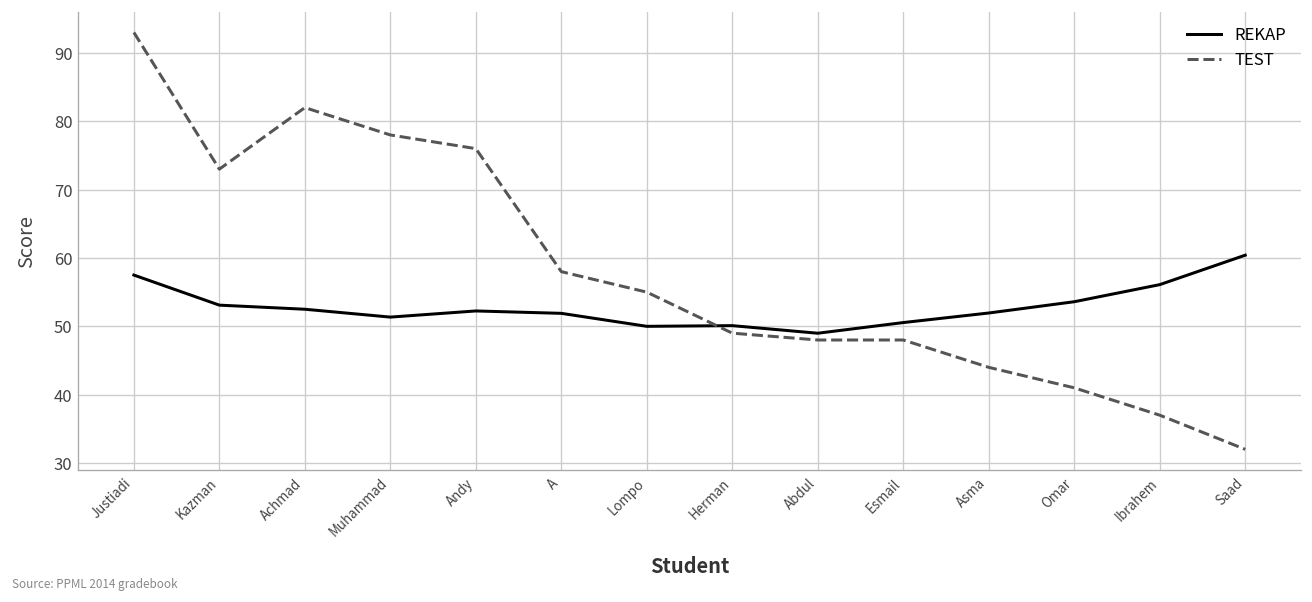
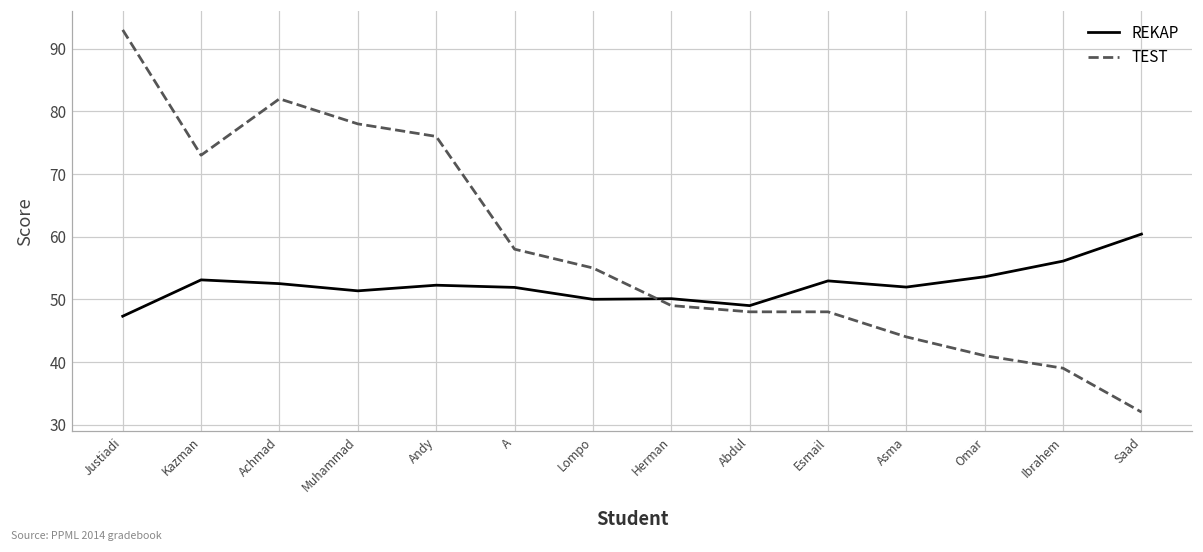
REKAP, Justiadi: 58 -> 47
REKAP, Esmail: 51 -> 53
TEST, Ibrahem: 37 -> 39
